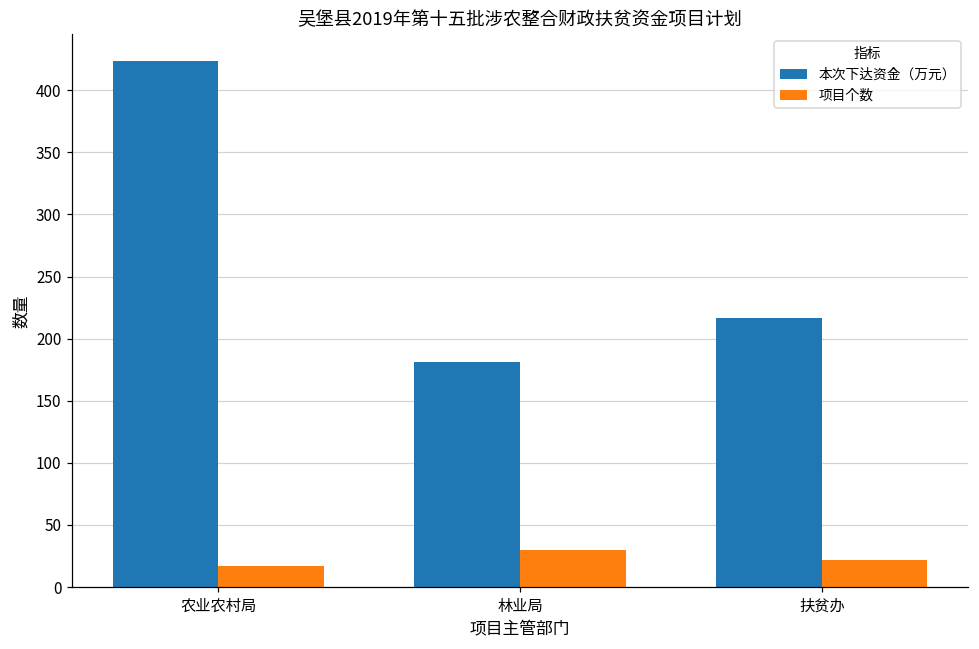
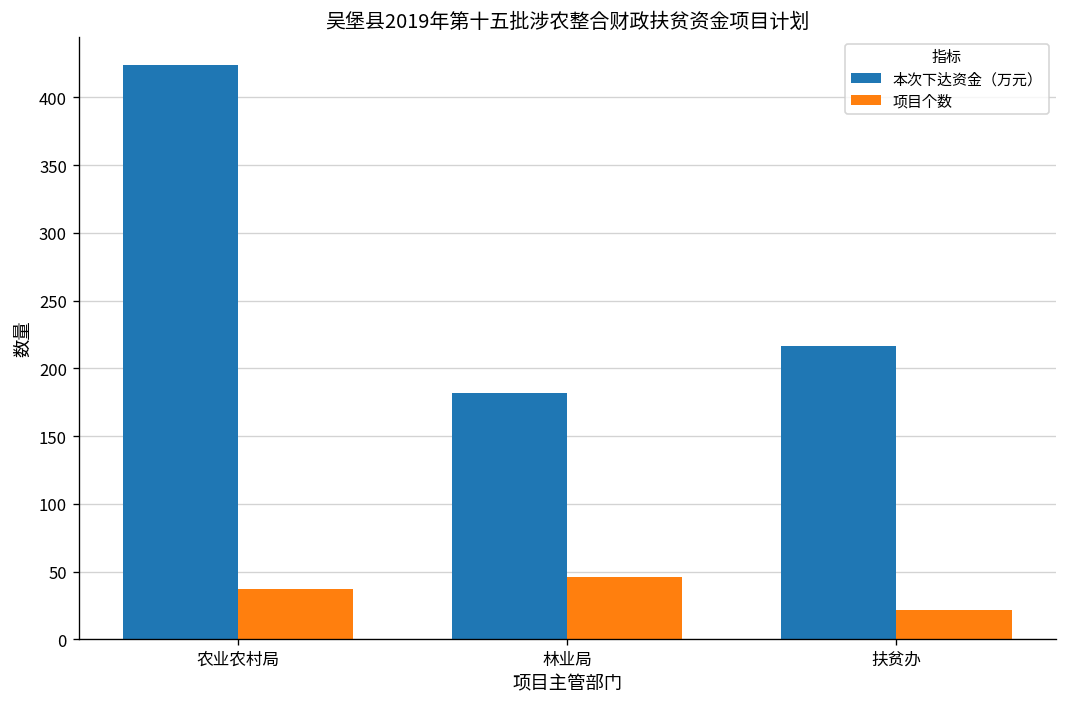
项目个数, 农业农村局: 17 -> 37
项目个数, 林业局: 30 -> 46
